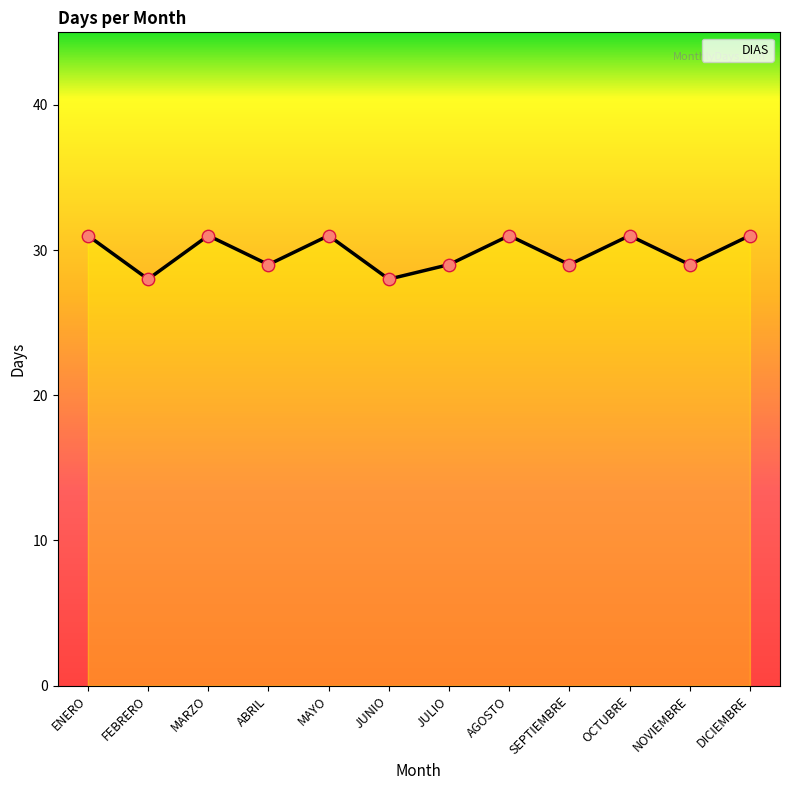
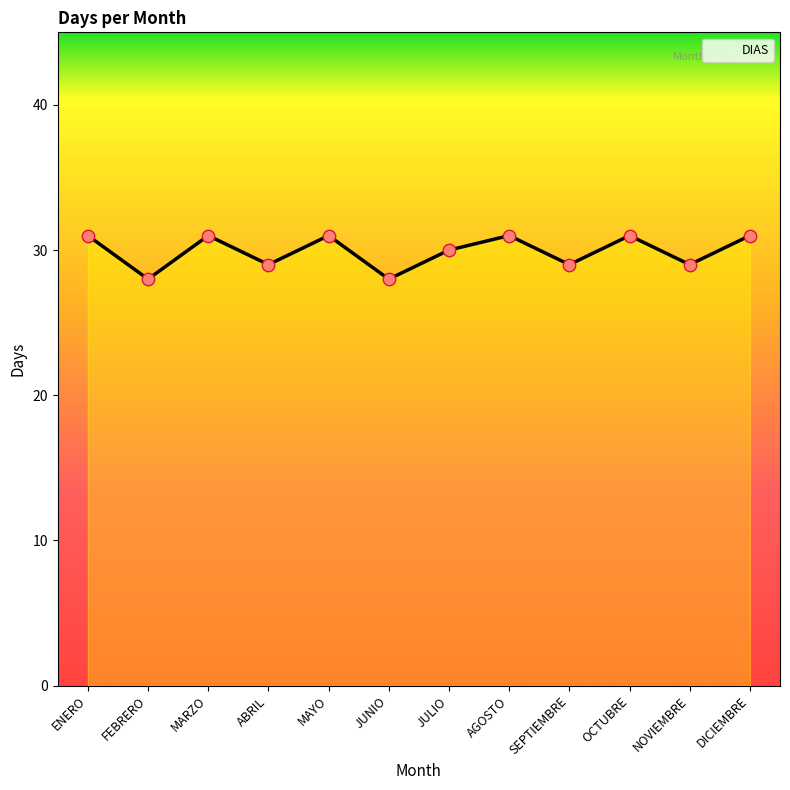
JULIO: 29 -> 30
